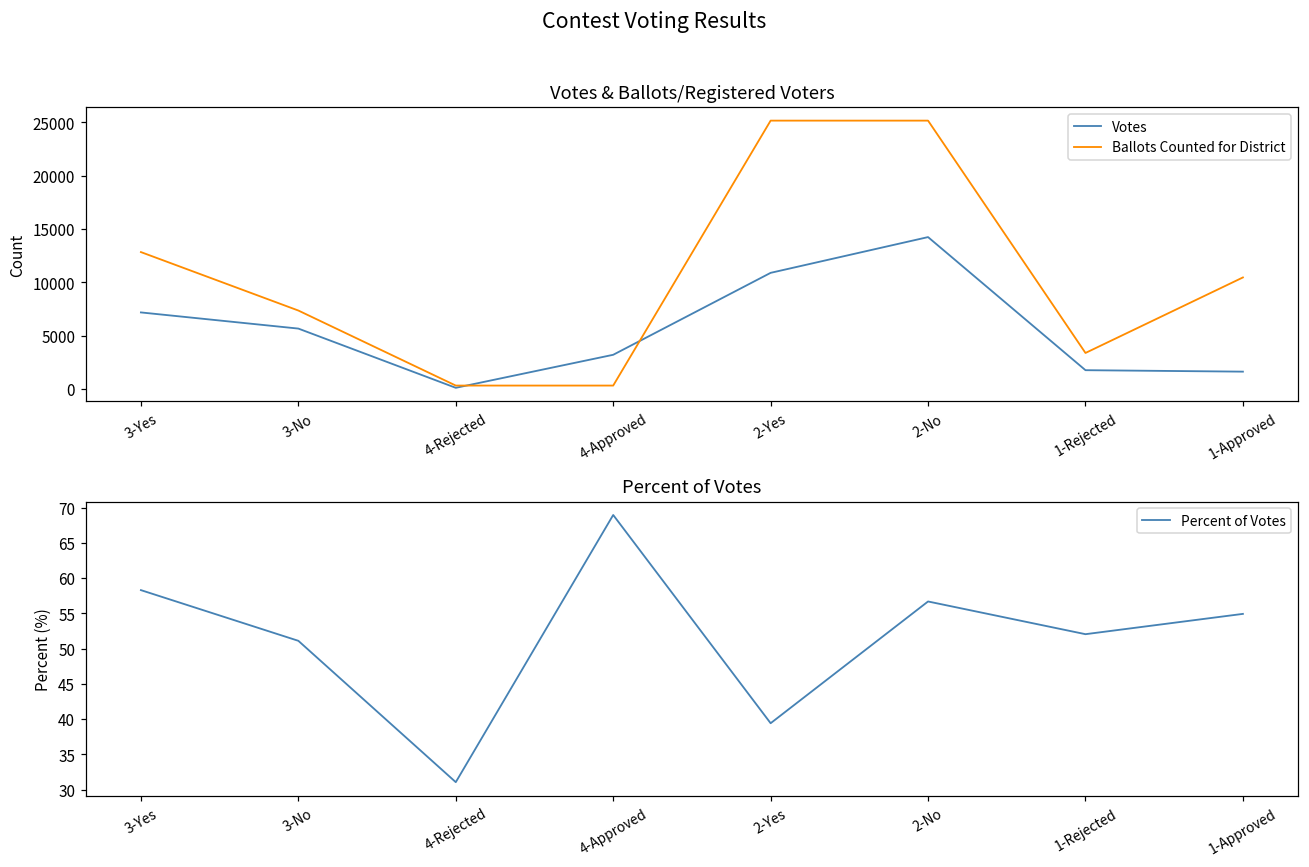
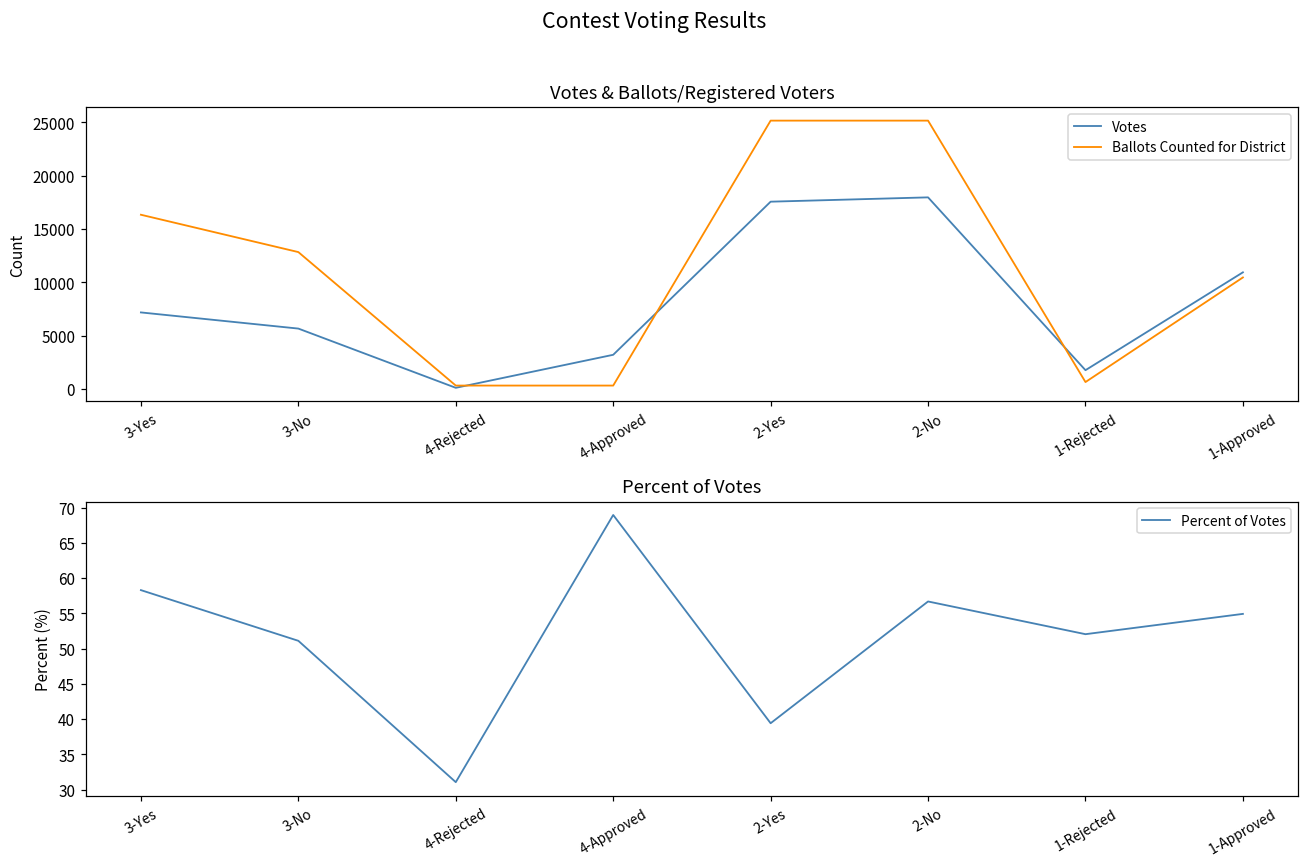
Votes & Ballots/Registered Voters, Ballots Counted for District, 3-Yes: 13000 -> 16000
Votes & Ballots/Registered Voters, Ballots Counted for District, 3-No: 7000 -> 13000
Votes & Ballots/Registered Voters, Votes, 2-Yes: 11000 -> 18000
Votes & Ballots/Registered Voters, Votes, 2-No: 14000 -> 18000
Votes & Ballots/Registered Voters, Ballots Counted for District, 1-Rejected: 3000 -> 1000
Votes & Ballots/Registered Voters, Votes, 1-Approved: 2000 -> 11000
